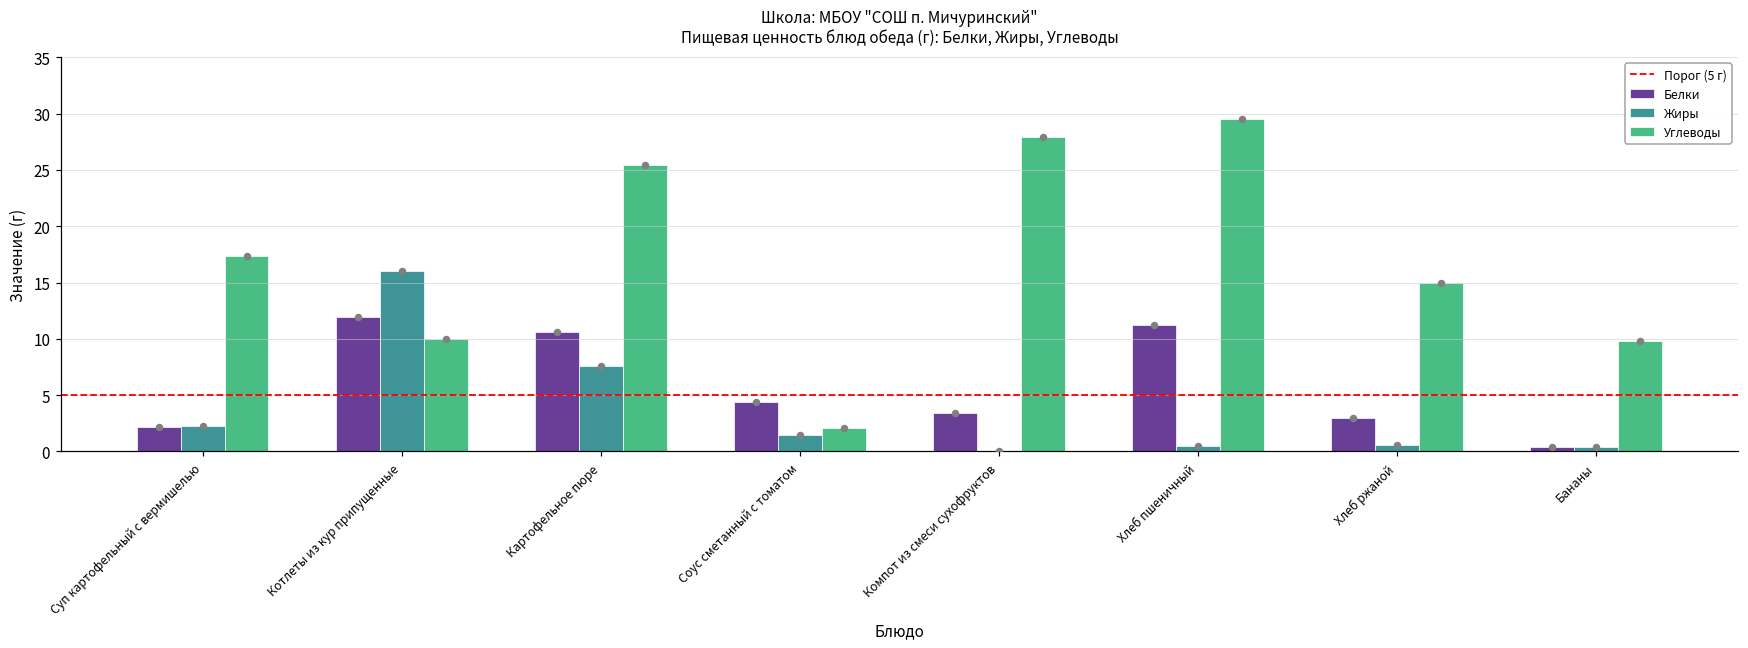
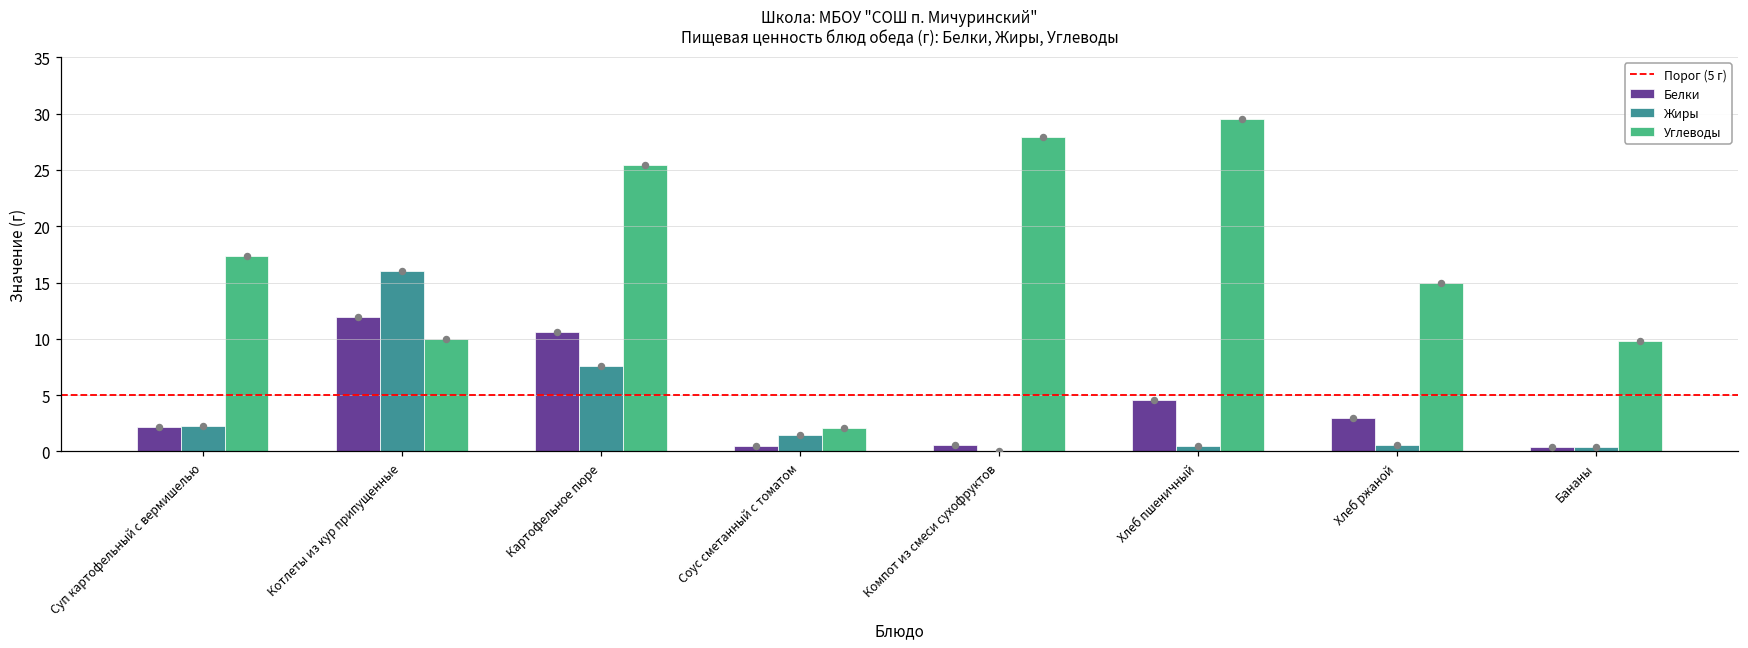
Белки, Соус сметанный с томатом: 4.4 -> 0.5
Белки, Компот из смеси сухофруктов: 3.4 -> 0.6
Белки, Хлеб пшеничный: 11.2 -> 4.6
